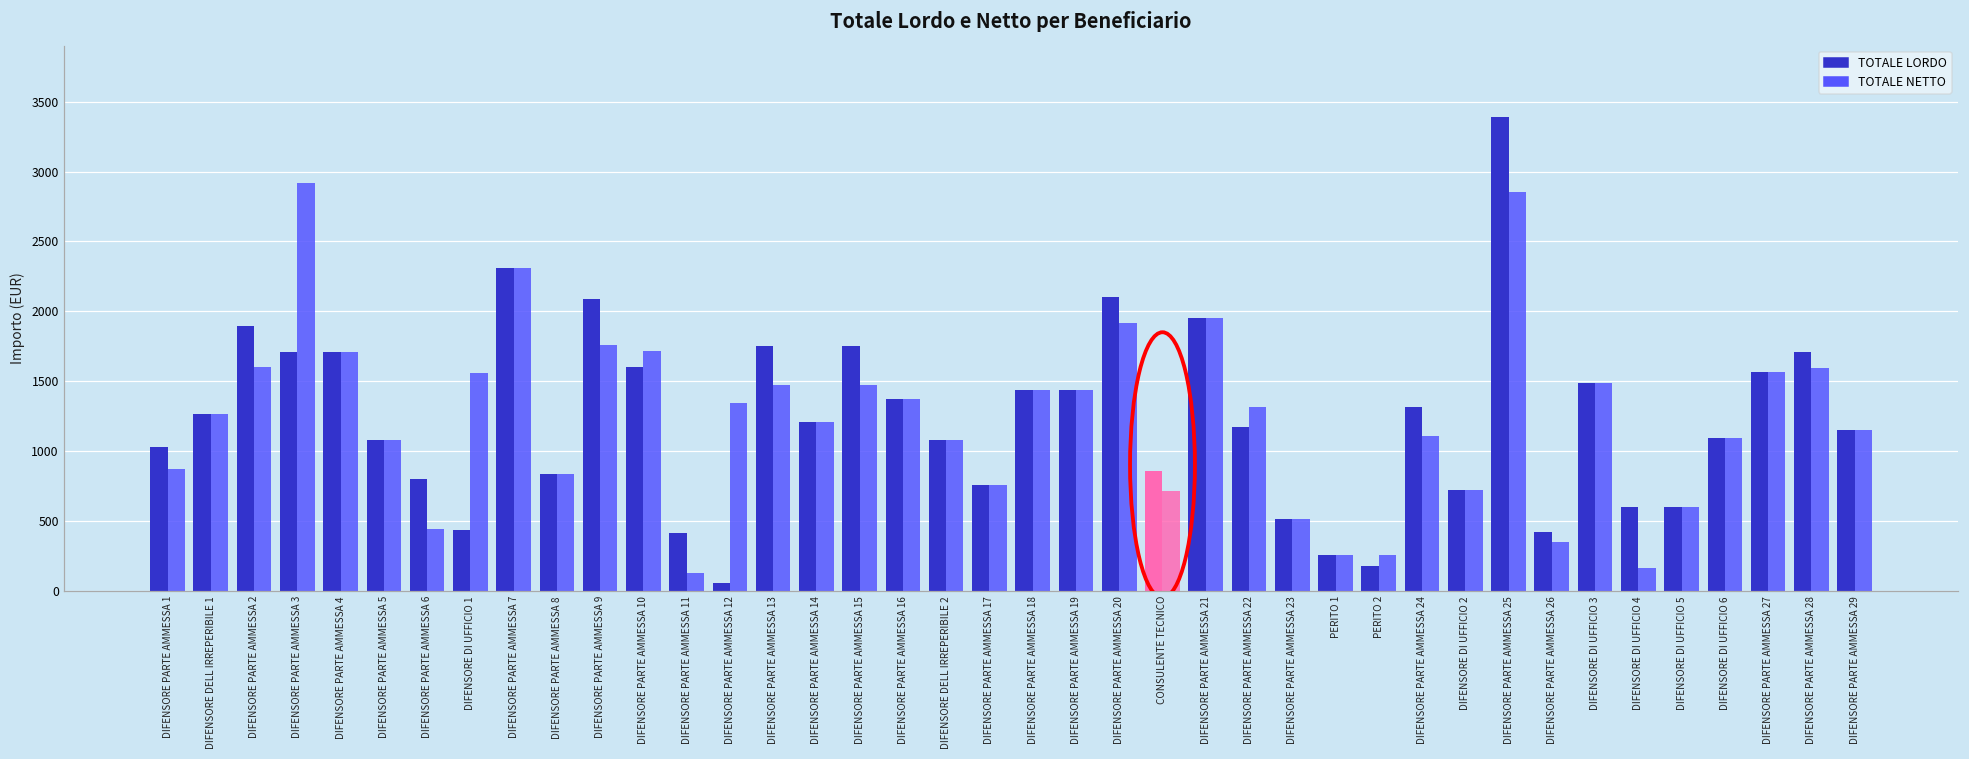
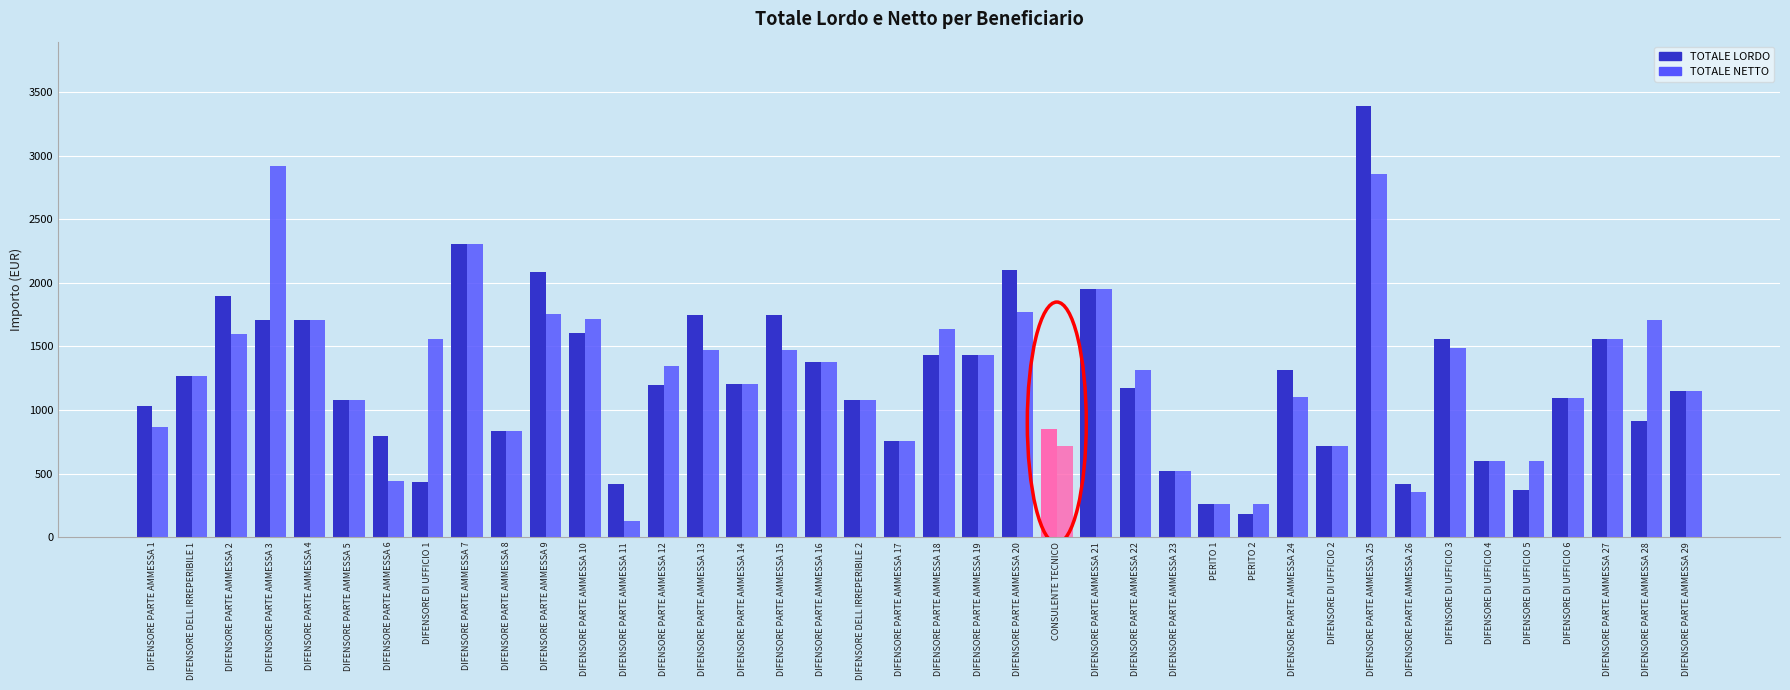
TOTALE LORDO, DIFENSORE PARTE AMMESSA 12: 50 -> 1200
TOTALE NETTO, DIFENSORE PARTE AMMESSA 18: 1440 -> 1640
TOTALE NETTO, DIFENSORE PARTE AMMESSA 20: 1920 -> 1770
TOTALE LORDO, DIFENSORE DI UFFICIO 3: 1490 -> 1560
TOTALE NETTO, DIFENSORE DI UFFICIO 4: 160 -> 600
TOTALE LORDO, DIFENSORE DI UFFICIO 5: 600 -> 370
TOTALE LORDO, DIFENSORE PARTE AMMESSA 28: 1710 -> 920
TOTALE NETTO, DIFENSORE PARTE AMMESSA 28: 1590 -> 1710
